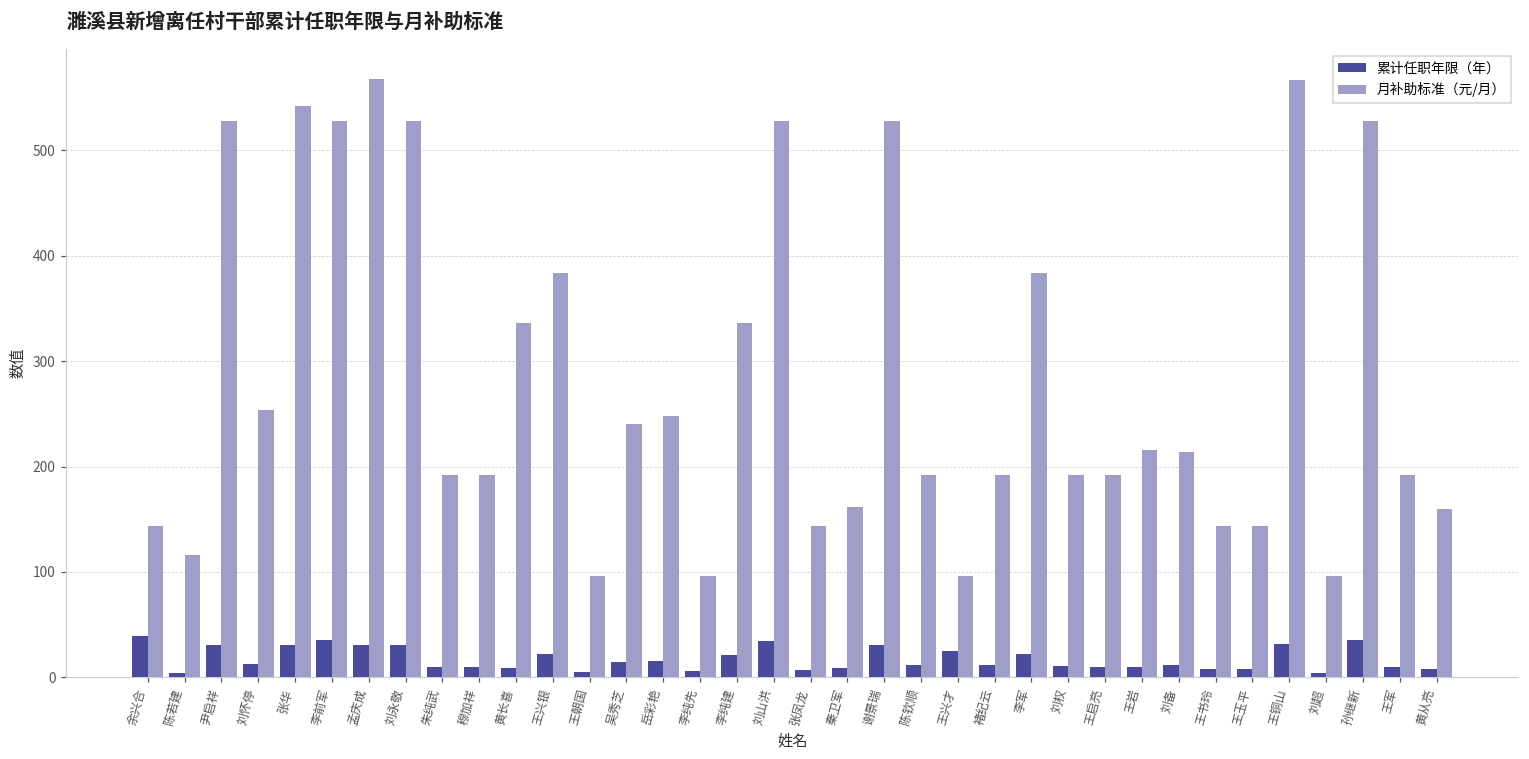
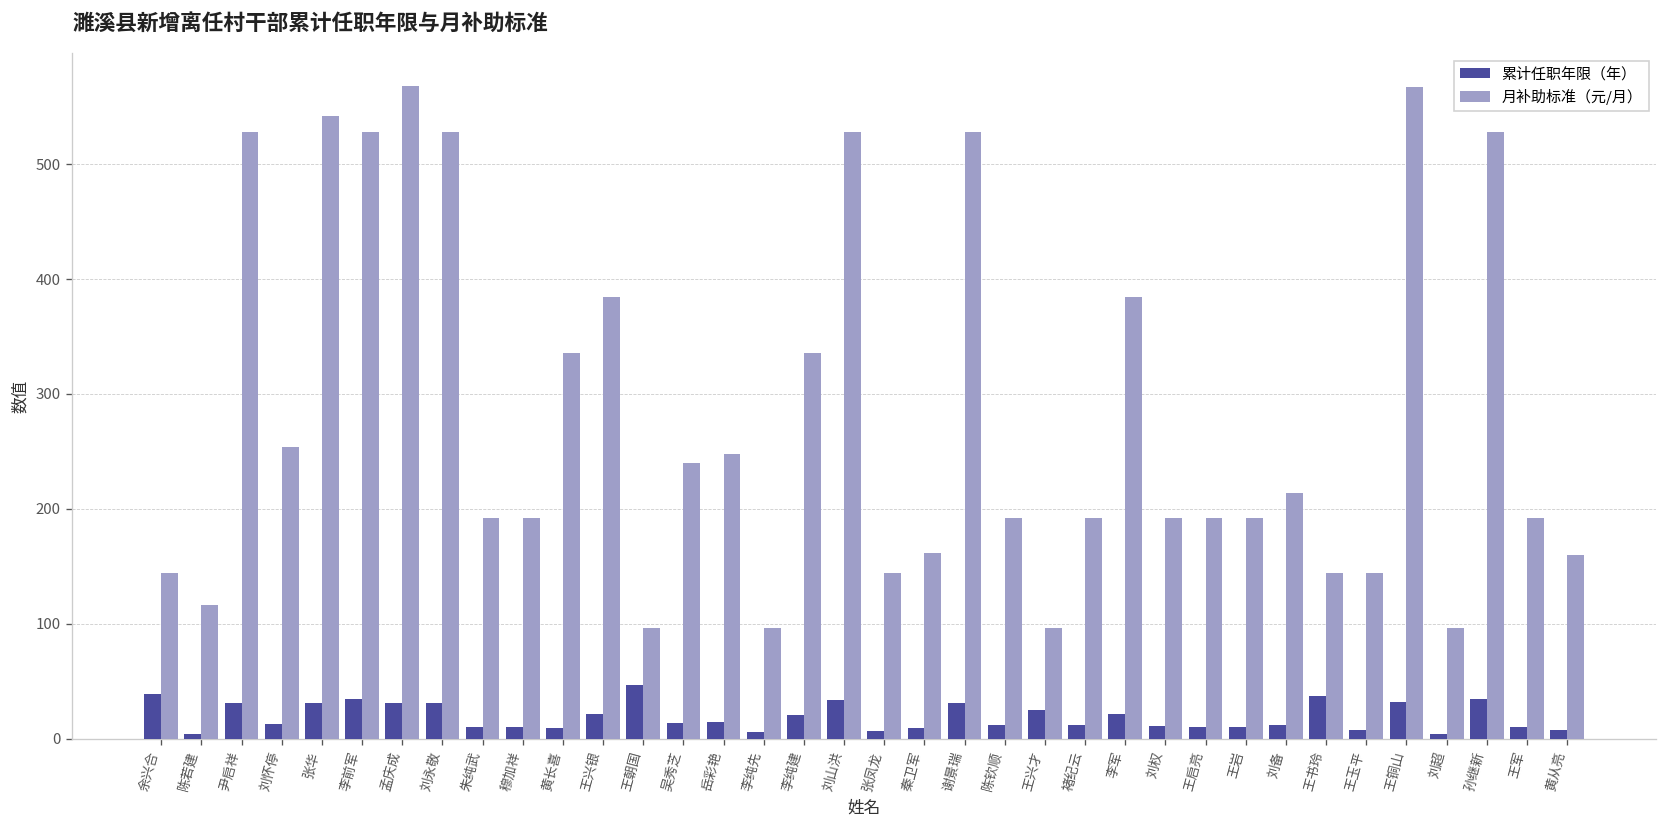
累计任职年限（年）, 王朝国: 10 -> 50
月补助标准（元/月）, 王岩: 220 -> 190
累计任职年限（年）, 王书玲: 10 -> 40
